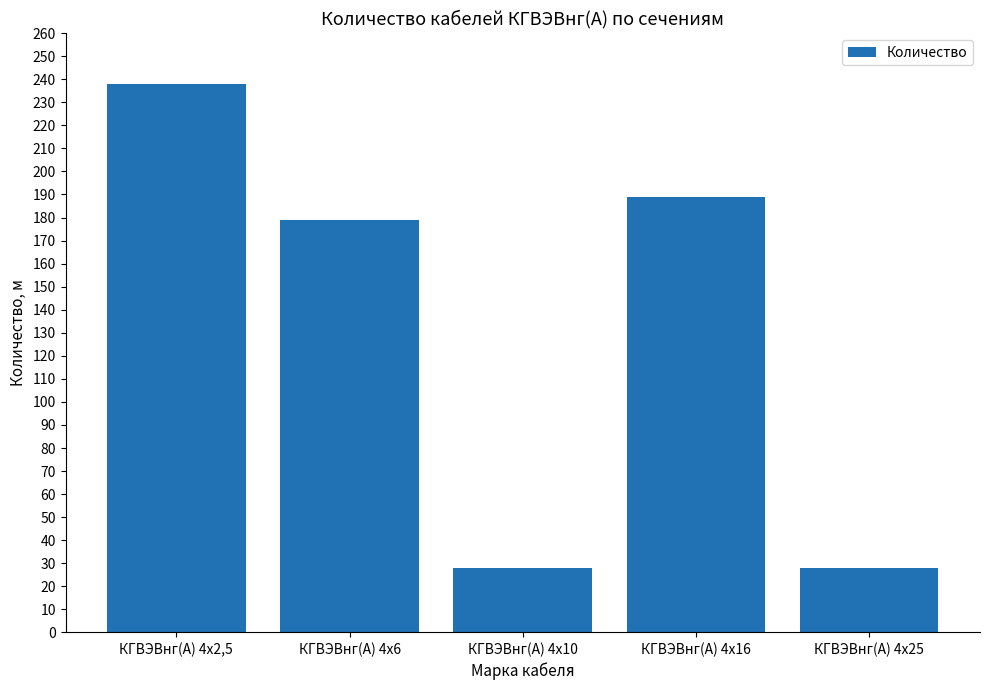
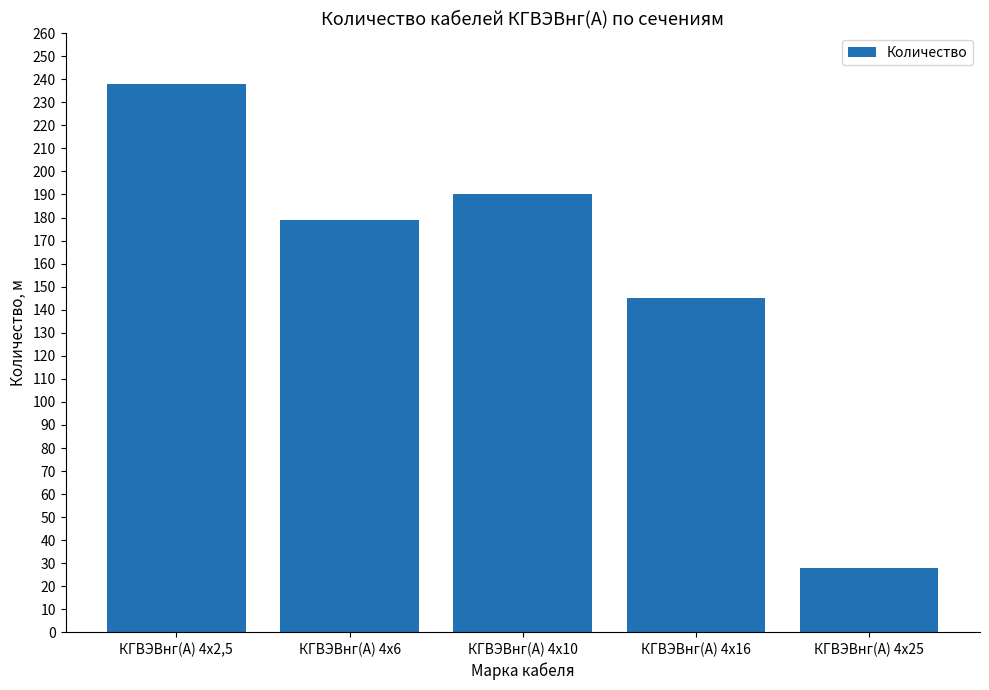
КГВЭВнг(А) 4х10: 28 -> 190
КГВЭВнг(А) 4х16: 189 -> 145
